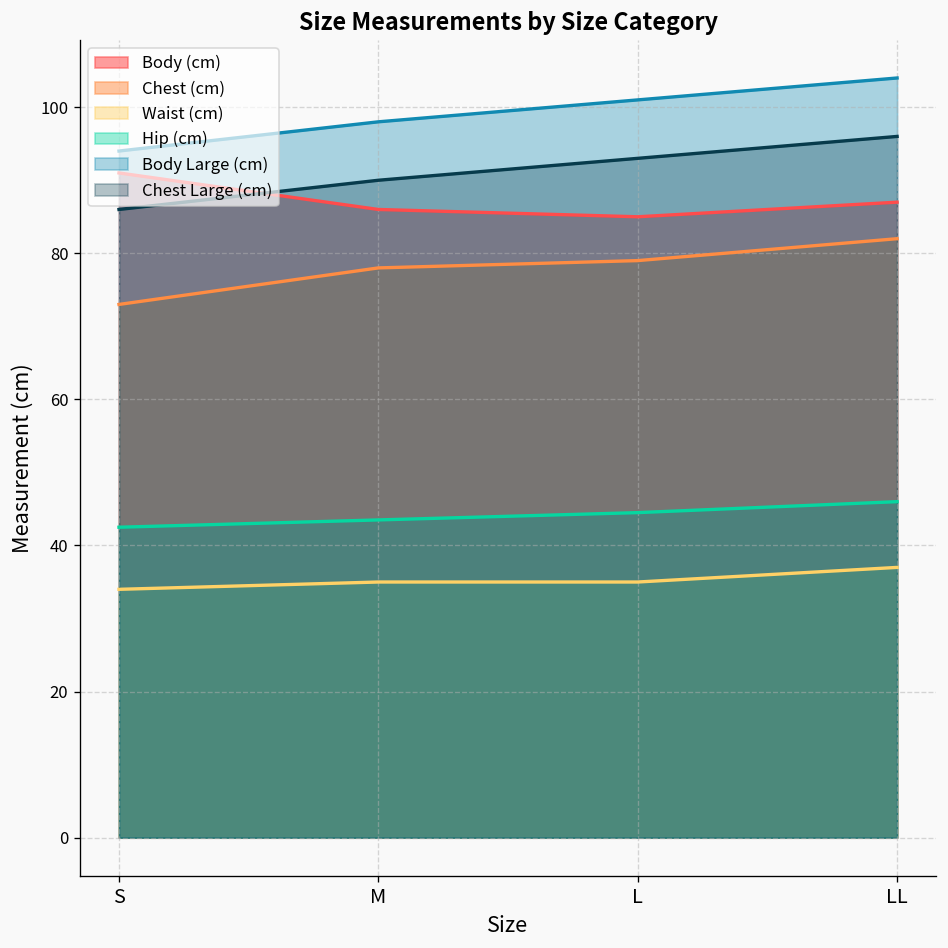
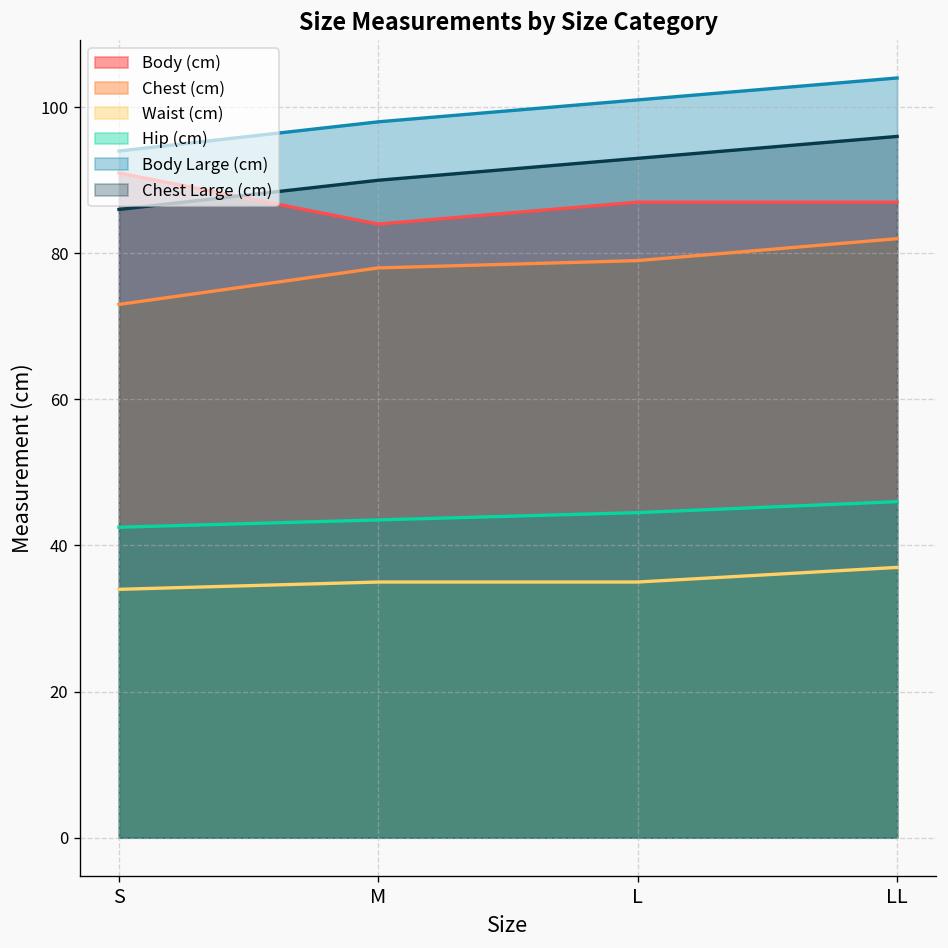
Body (cm), M: 86 -> 84
Body (cm), L: 85 -> 87
